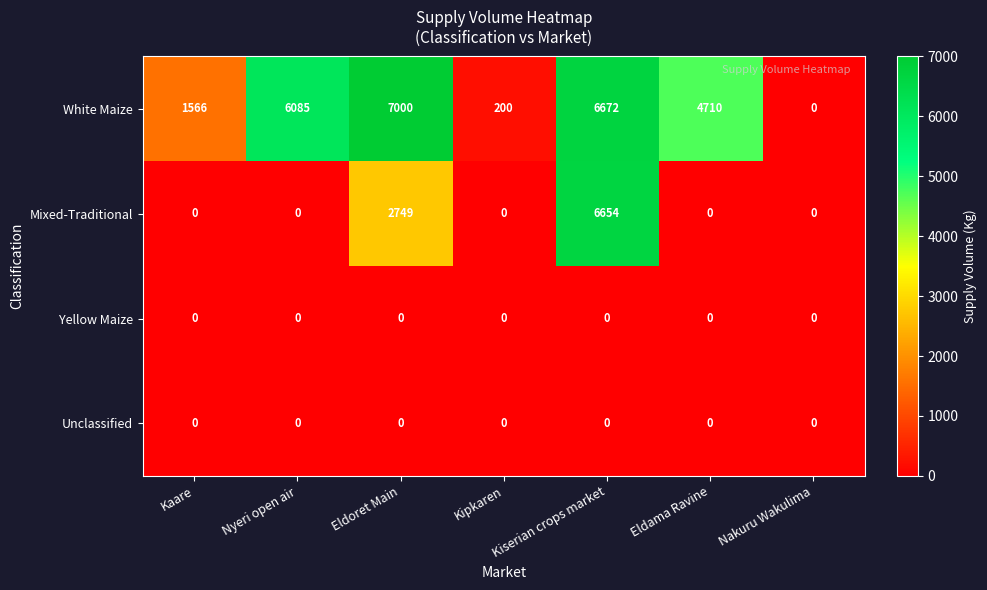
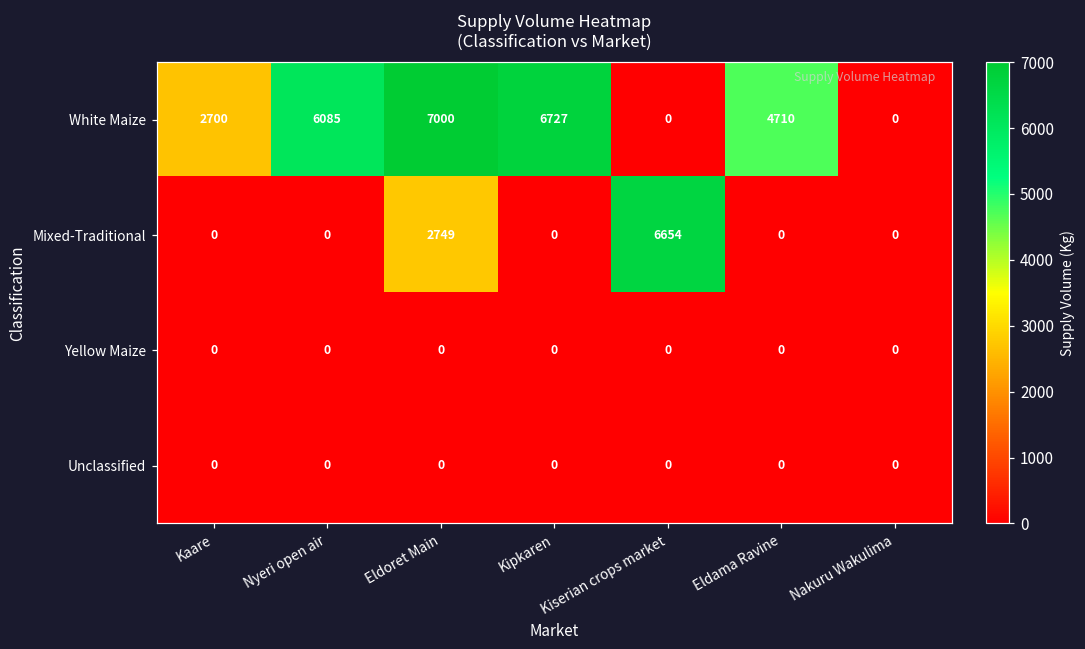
White Maize, Kaare: 1566 -> 2700
White Maize, Kipkaren: 200 -> 6727
White Maize, Kiserian crops market: 6672 -> 0
